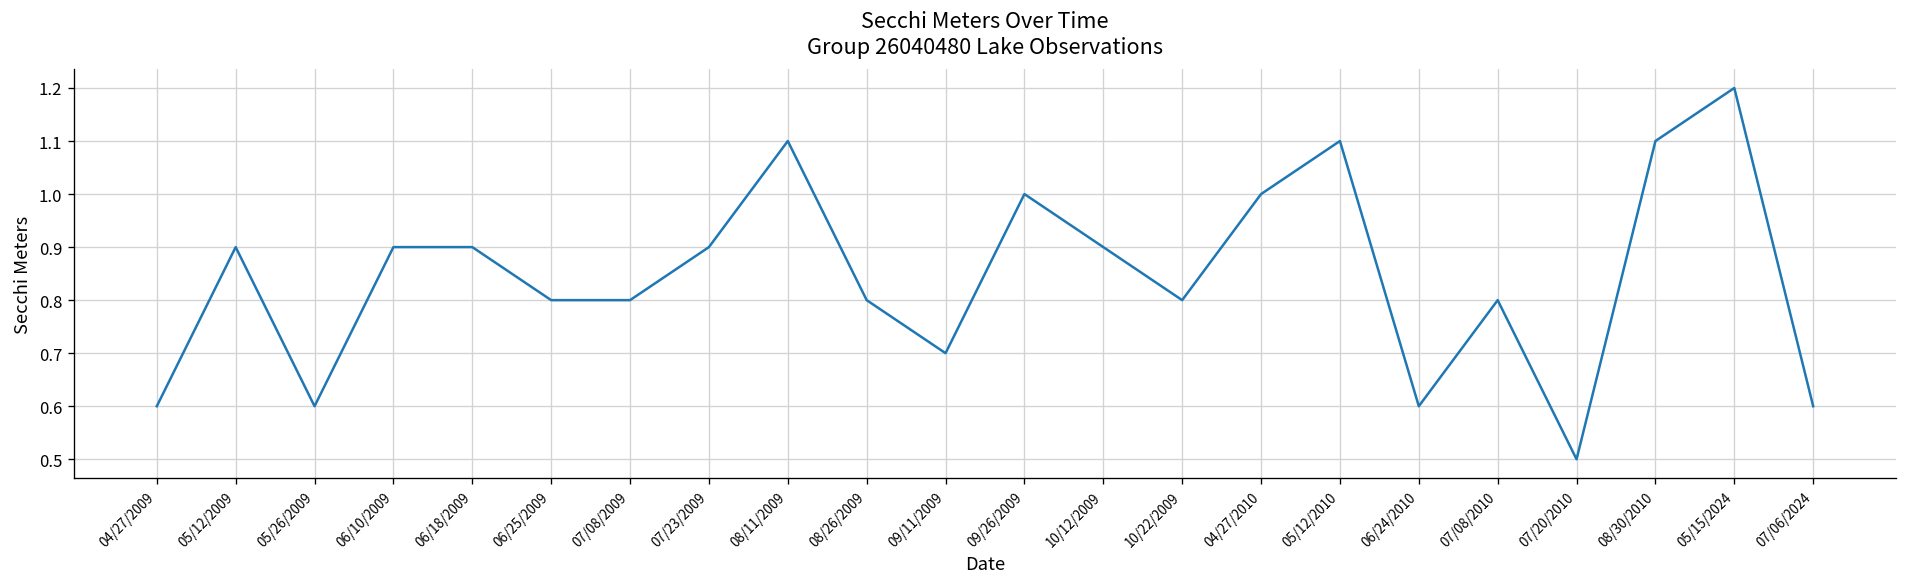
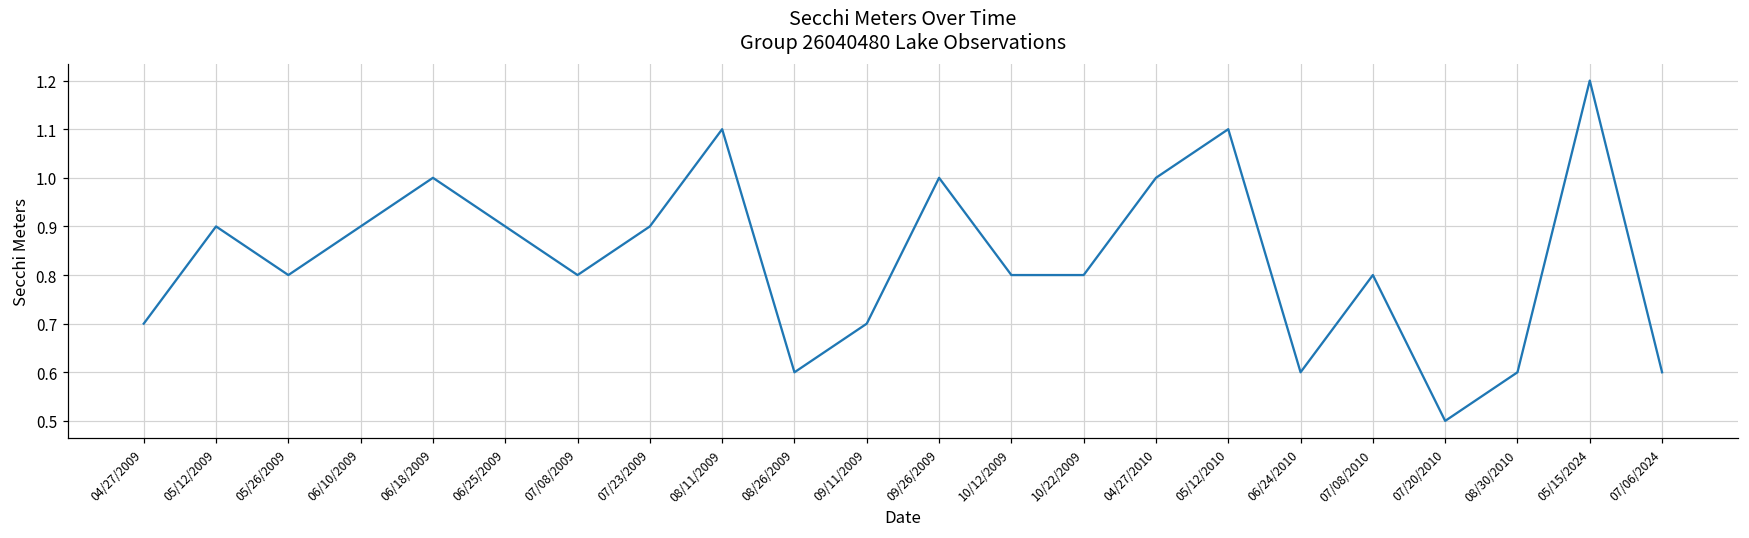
04/27/2009: 0.6 -> 0.7
05/26/2009: 0.6 -> 0.8
06/18/2009: 0.9 -> 1.0
06/25/2009: 0.8 -> 0.9
08/26/2009: 0.8 -> 0.6
10/12/2009: 0.9 -> 0.8
08/30/2010: 1.1 -> 0.6
